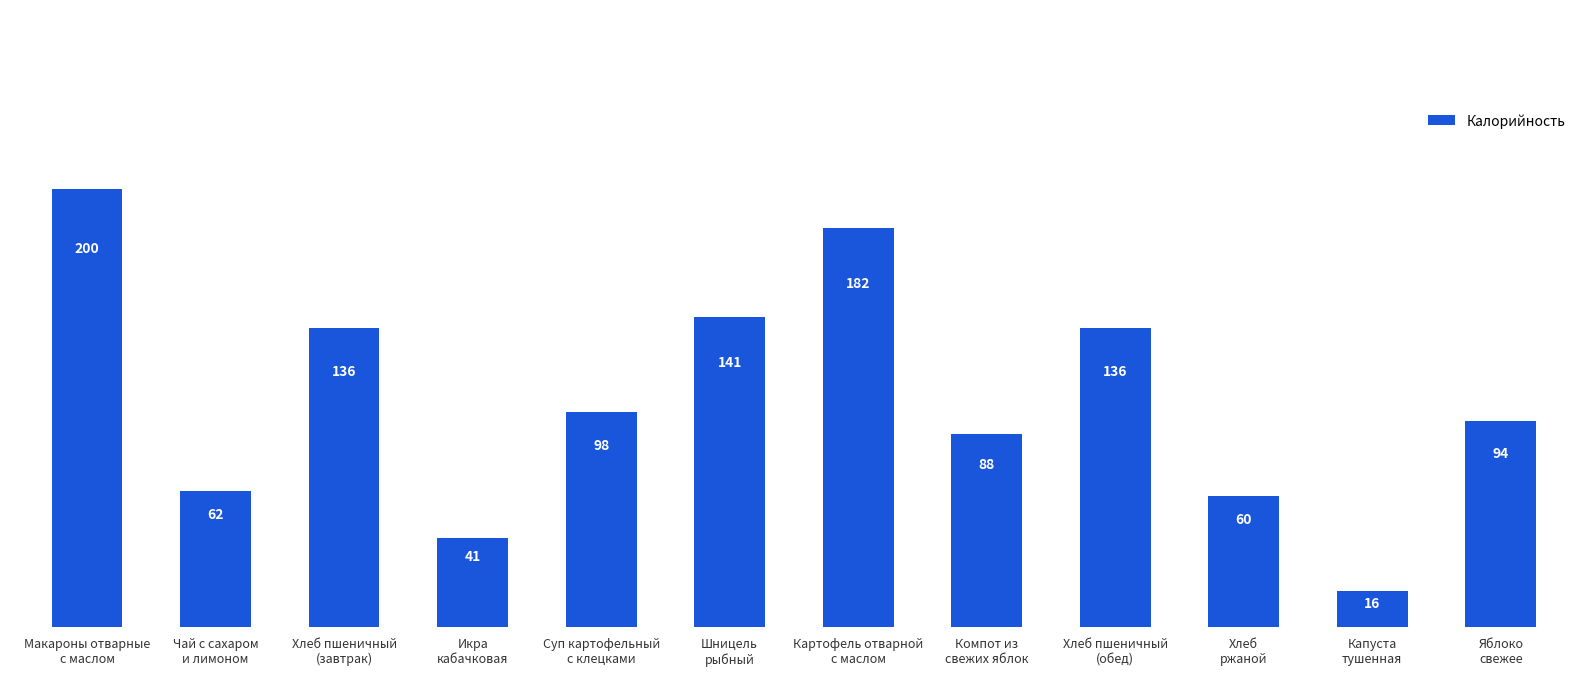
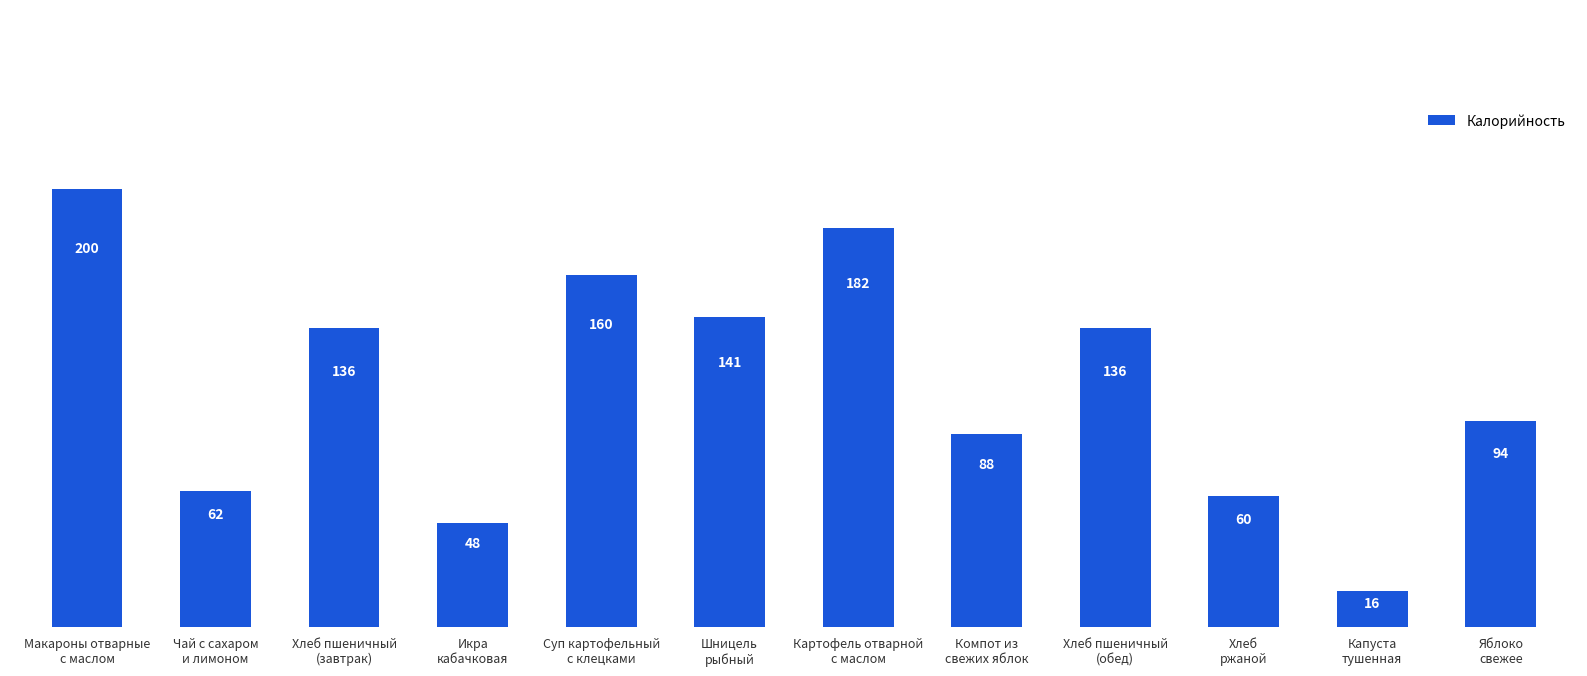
Икра кабачковая: 41 -> 48
Суп картофельный с клецками: 98 -> 160
